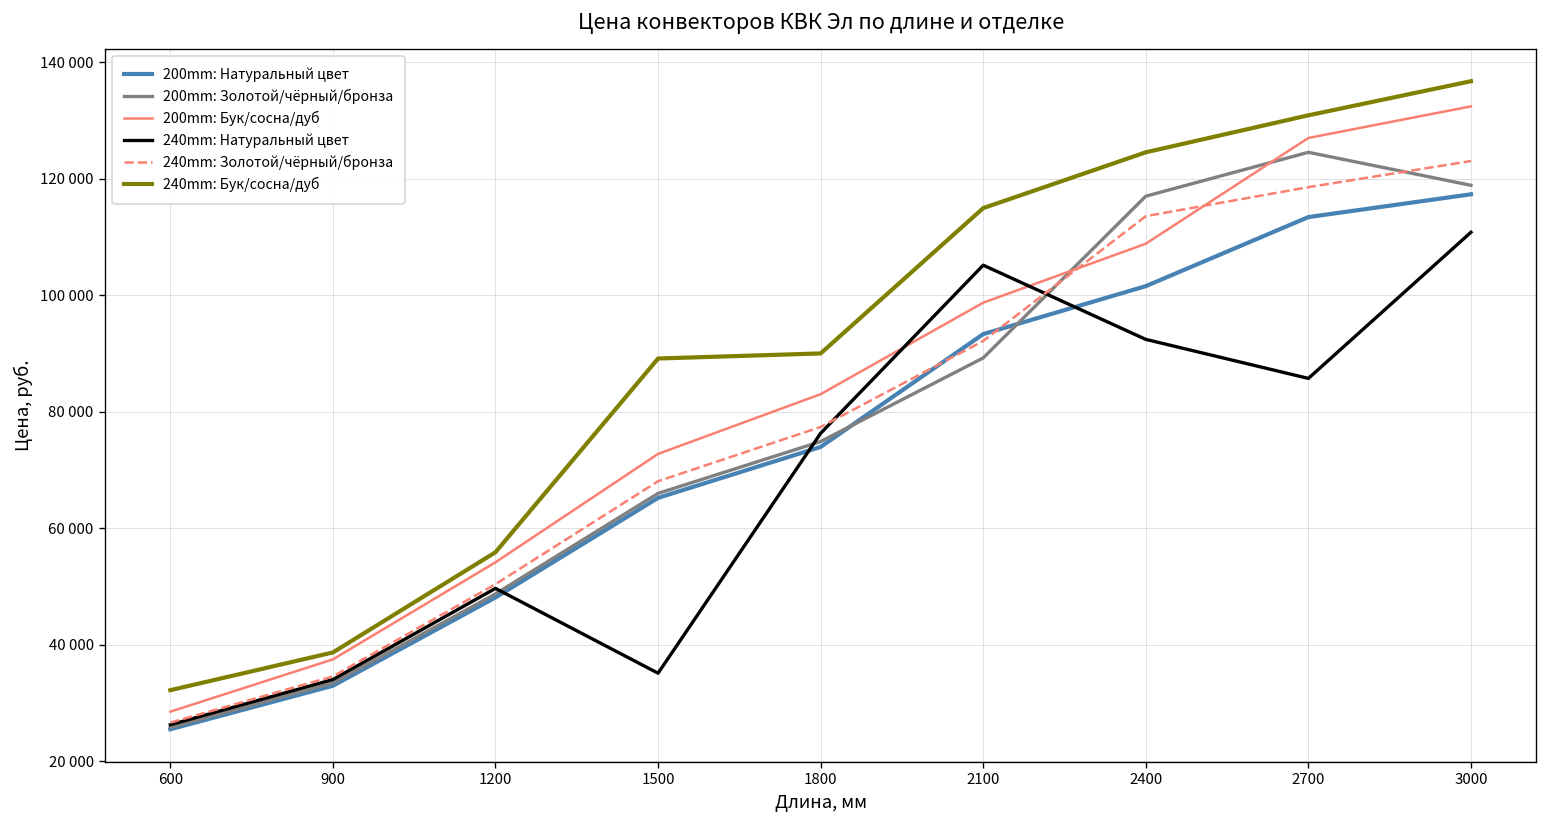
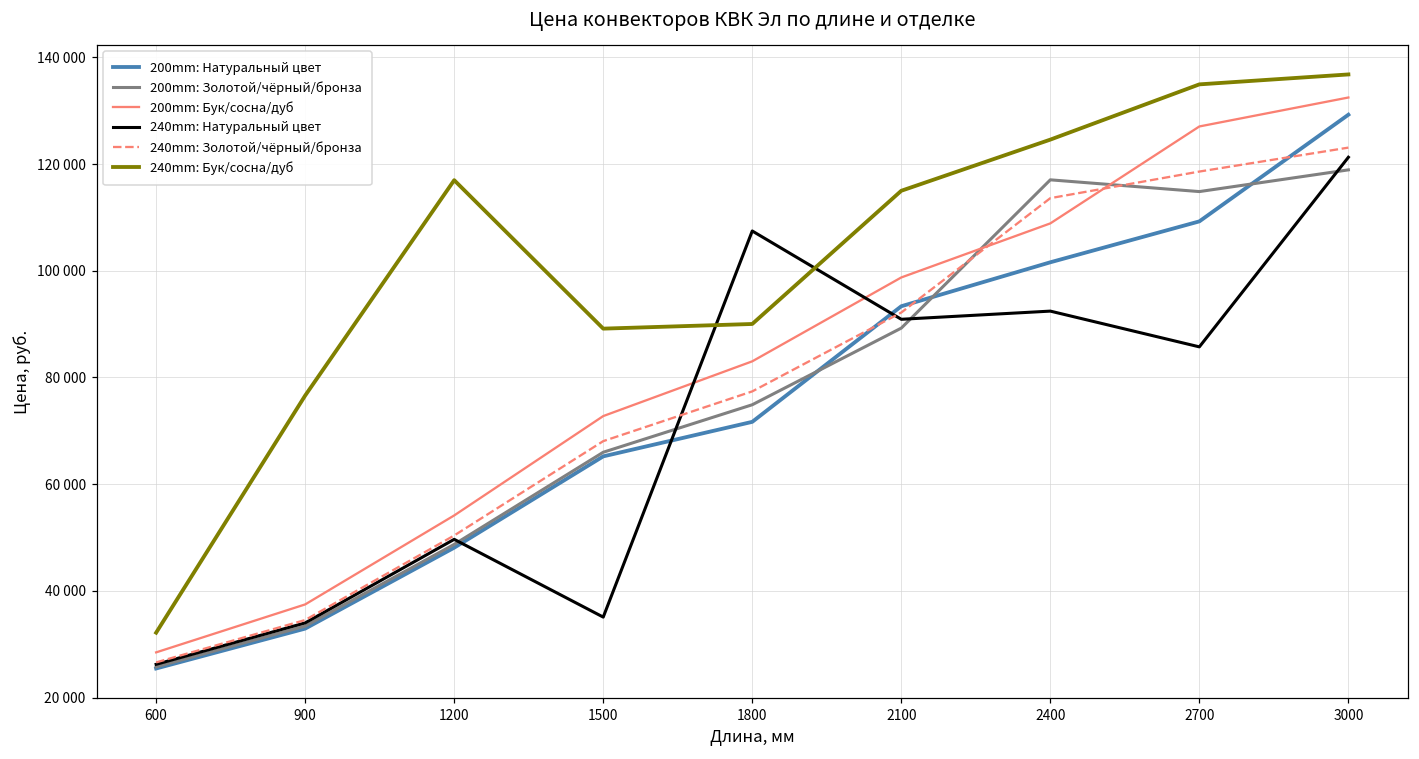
240mm: Бук/сосна/дуб, 900: 39000 -> 77000
240mm: Бук/сосна/дуб, 1200: 56000 -> 117000
200mm: Натуральный цвет, 1800: 74000 -> 72000
240mm: Натуральный цвет, 1800: 76000 -> 107000
240mm: Натуральный цвет, 2100: 105000 -> 91000
200mm: Натуральный цвет, 2700: 113000 -> 109000
200mm: Золотой/чёрный/бронза, 2700: 125000 -> 115000
240mm: Бук/сосна/дуб, 2700: 131000 -> 135000
200mm: Натуральный цвет, 3000: 117000 -> 129000
240mm: Натуральный цвет, 3000: 111000 -> 121000
